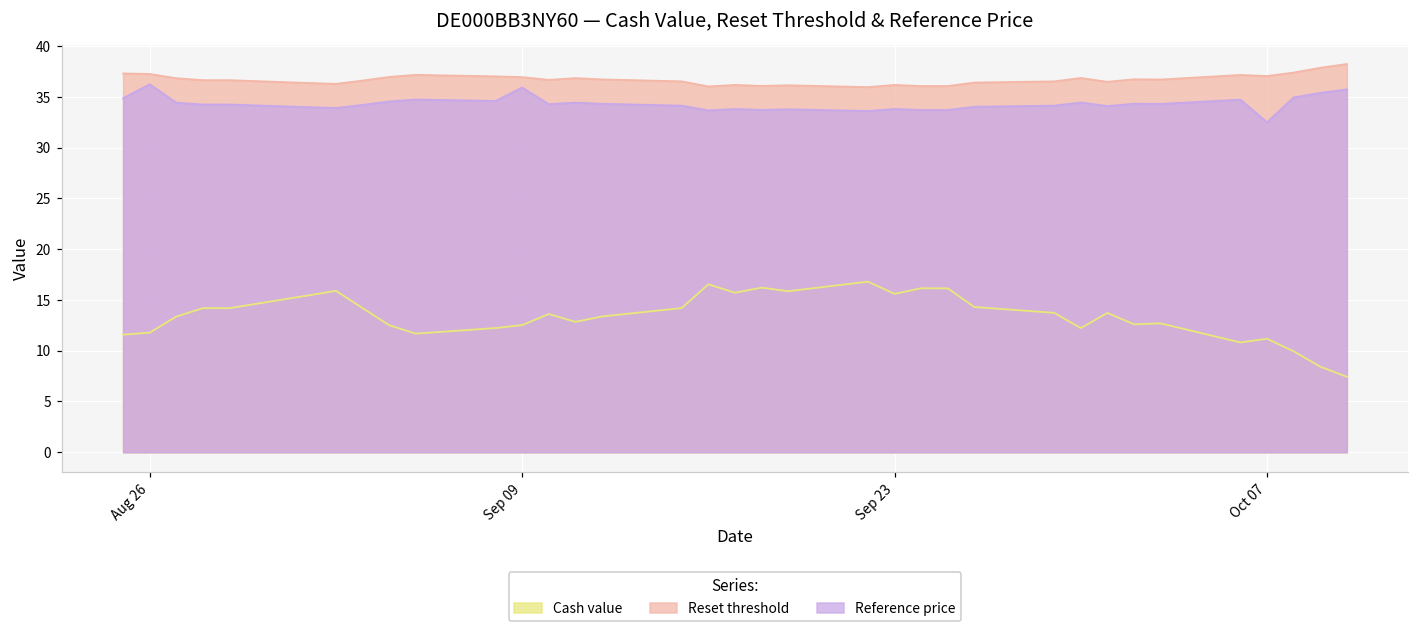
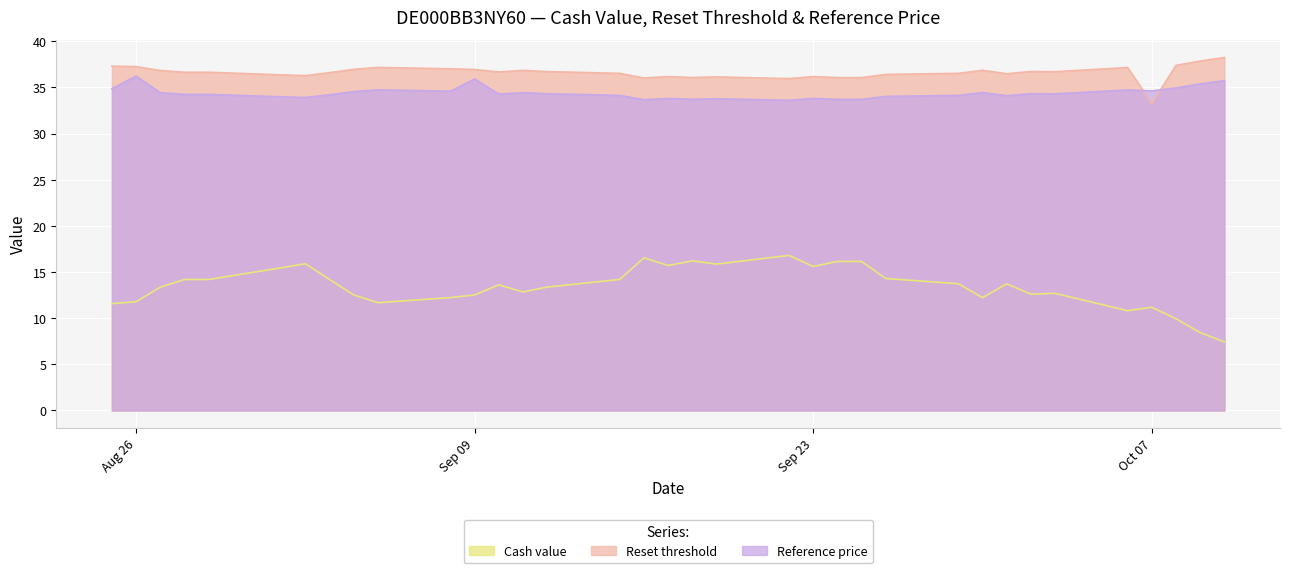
Reset threshold, Oct 07: 37 -> 33
Reference price, Oct 07: 33 -> 35
